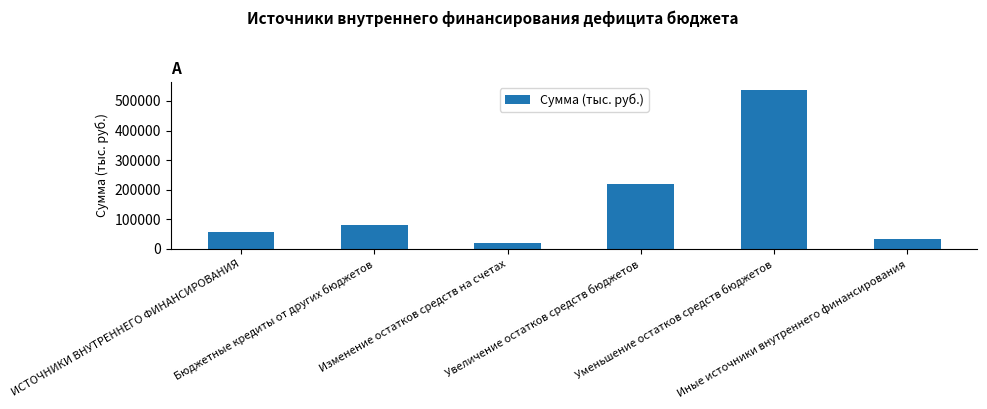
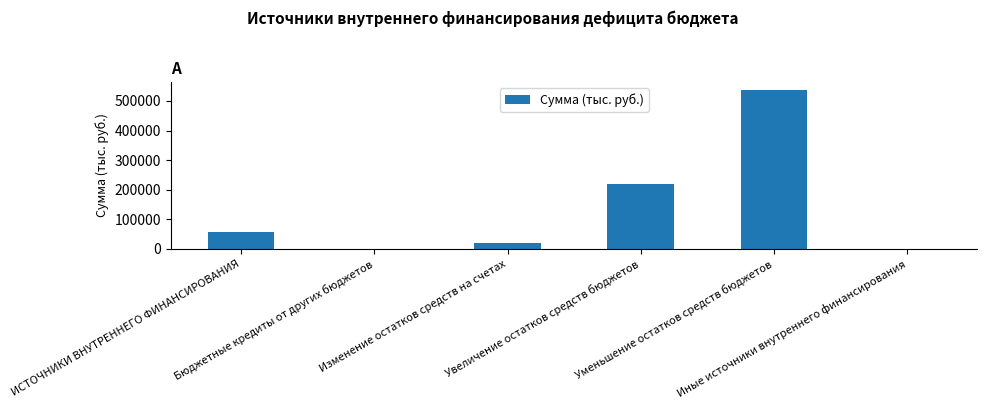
Бюджетные кредиты от других бюджетов: 80000 -> 0
Иные источники внутреннего финансирования: 30000 -> 0
